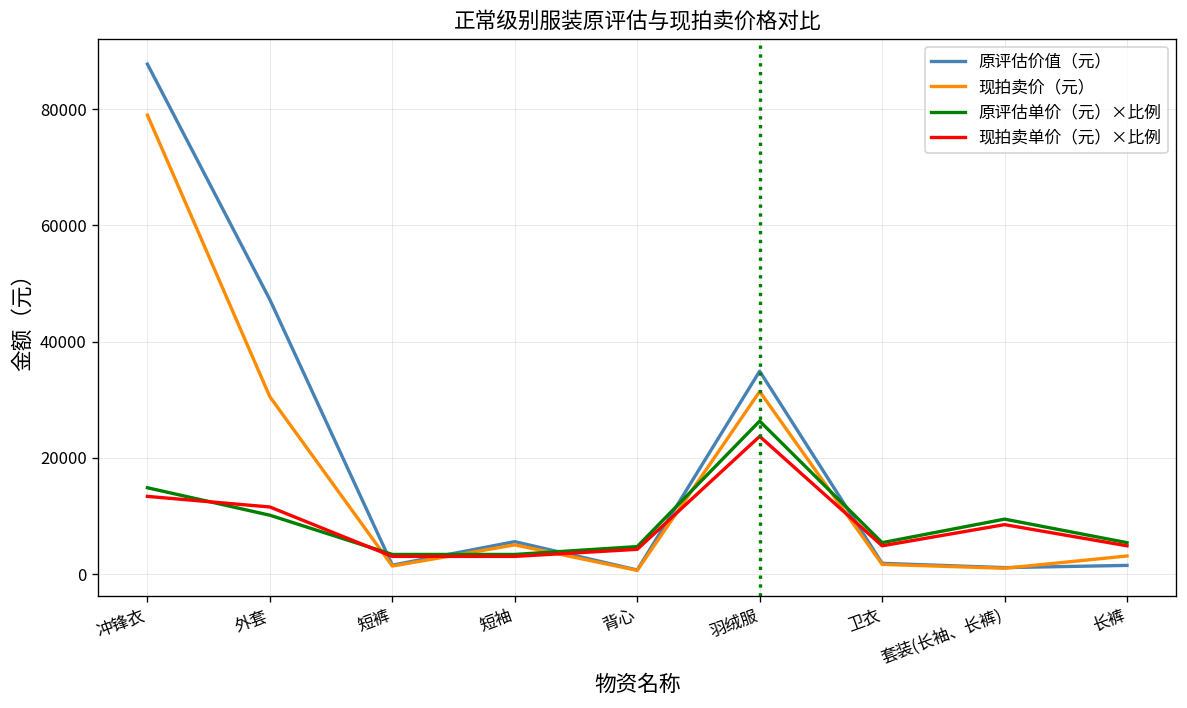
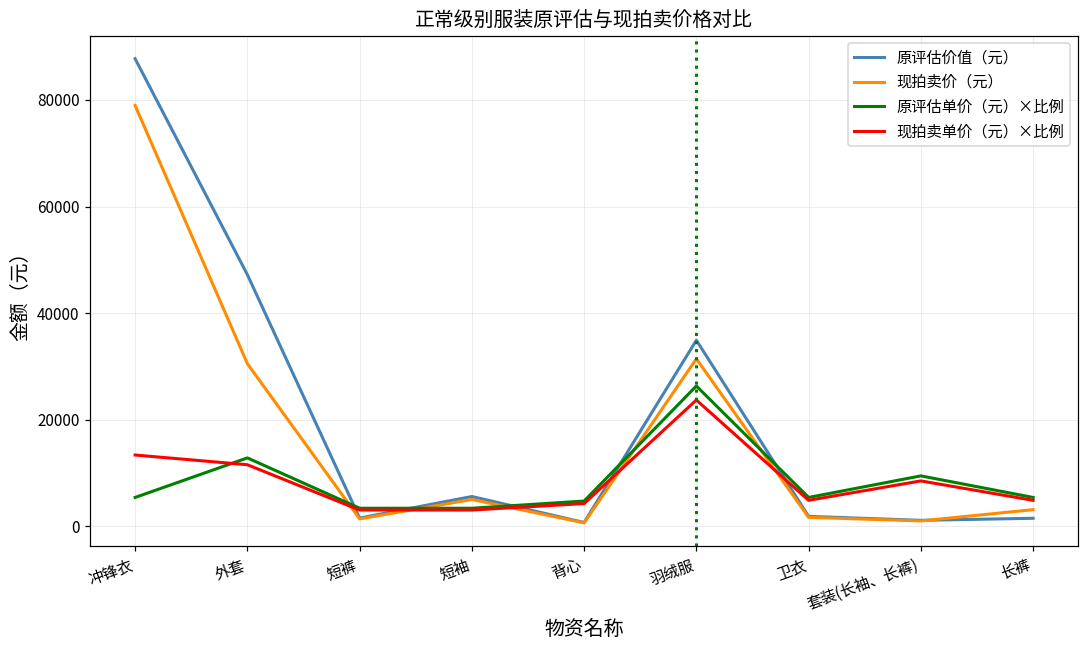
原评估单价（元）×比例, 冲锋衣: 15000 -> 5000
原评估单价（元）×比例, 外套: 10000 -> 13000
